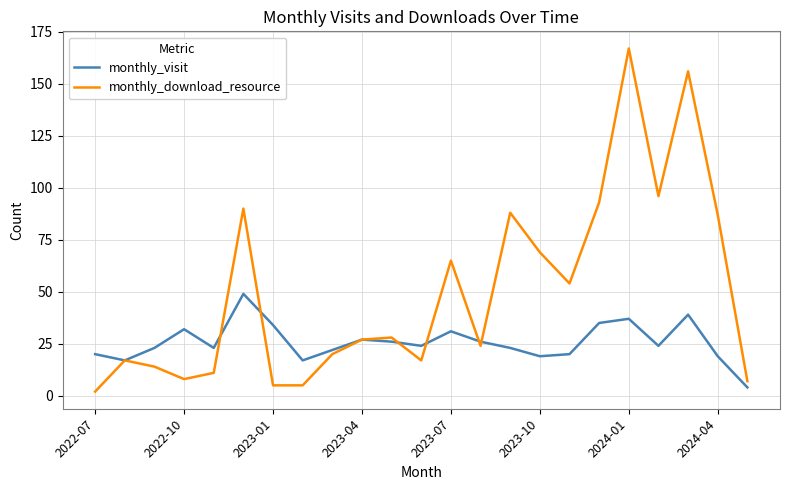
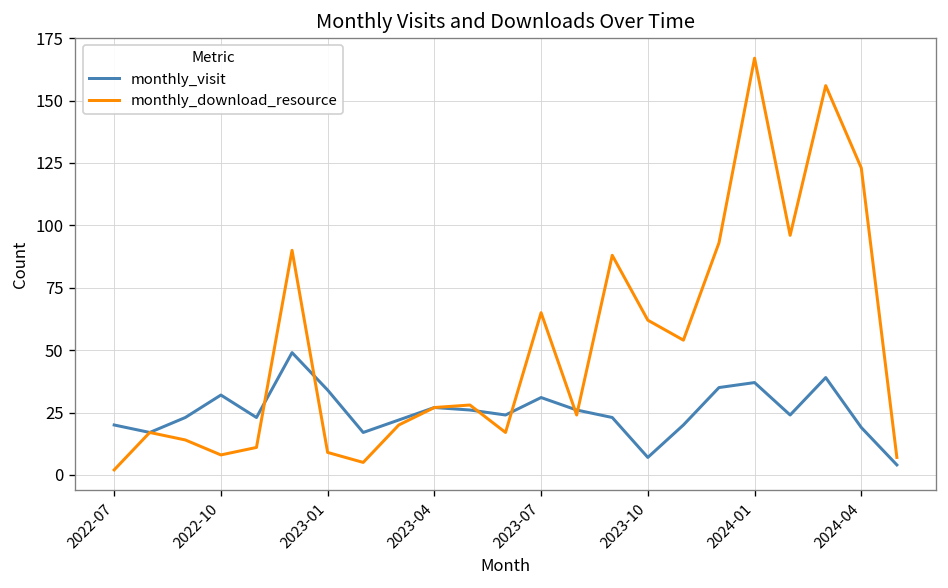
monthly_download_resource, 2023-01: 5 -> 9
monthly_visit, 2023-10: 19 -> 7
monthly_download_resource, 2023-10: 69 -> 62
monthly_download_resource, 2024-04: 87 -> 123
